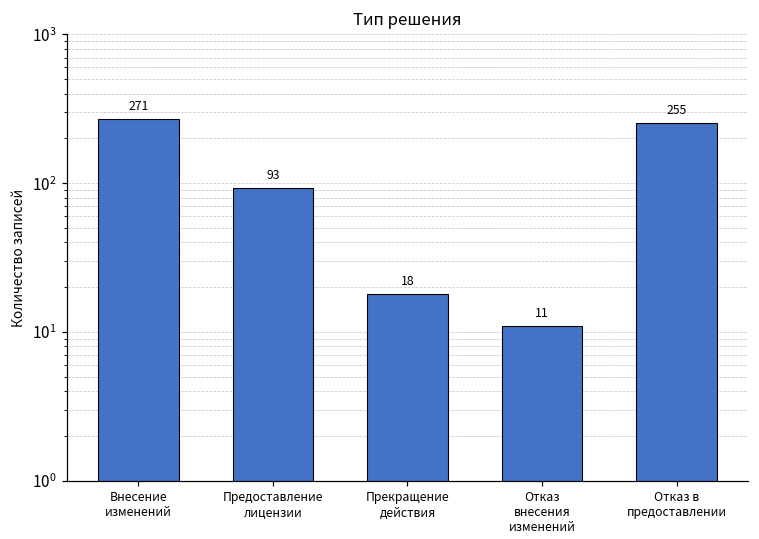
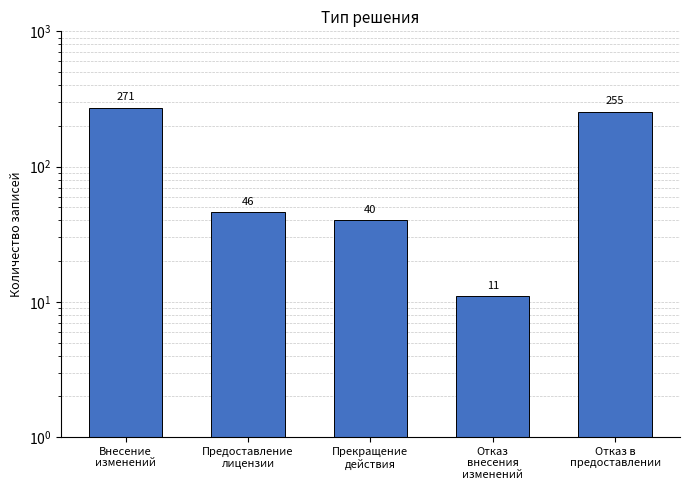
Предоставление лицензии: 93 -> 46
Прекращение действия: 18 -> 40
